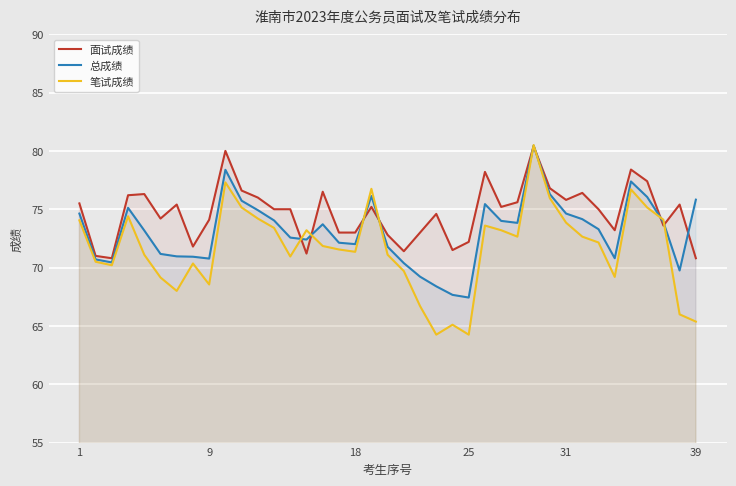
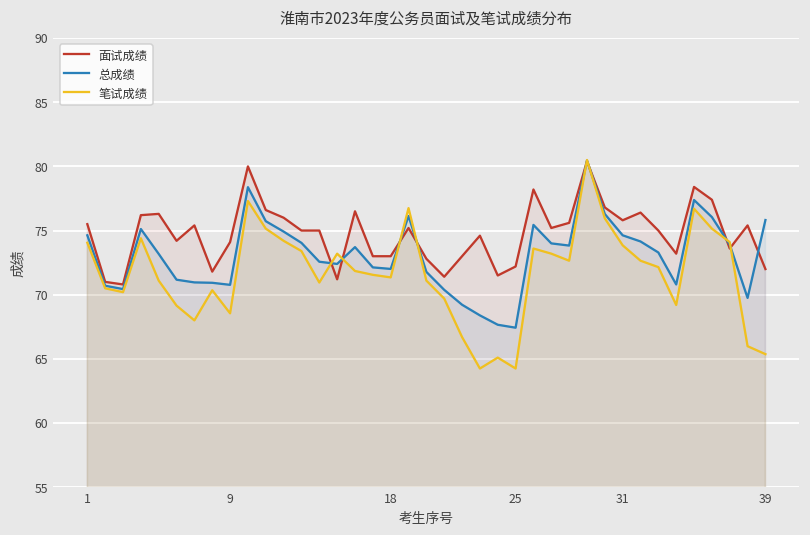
面试成绩, 39: 70.8 -> 72.0
